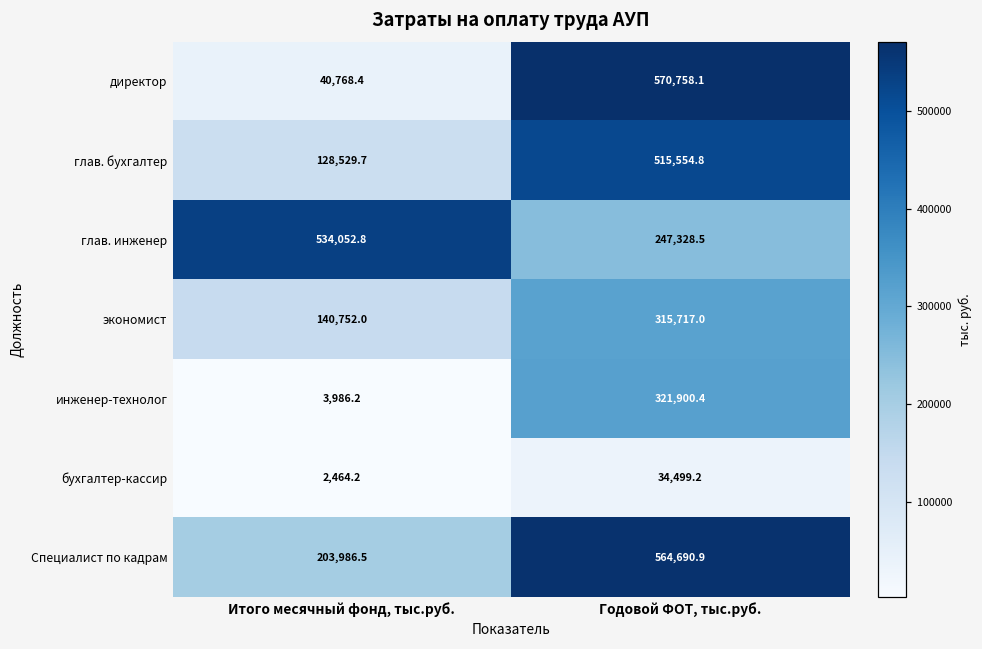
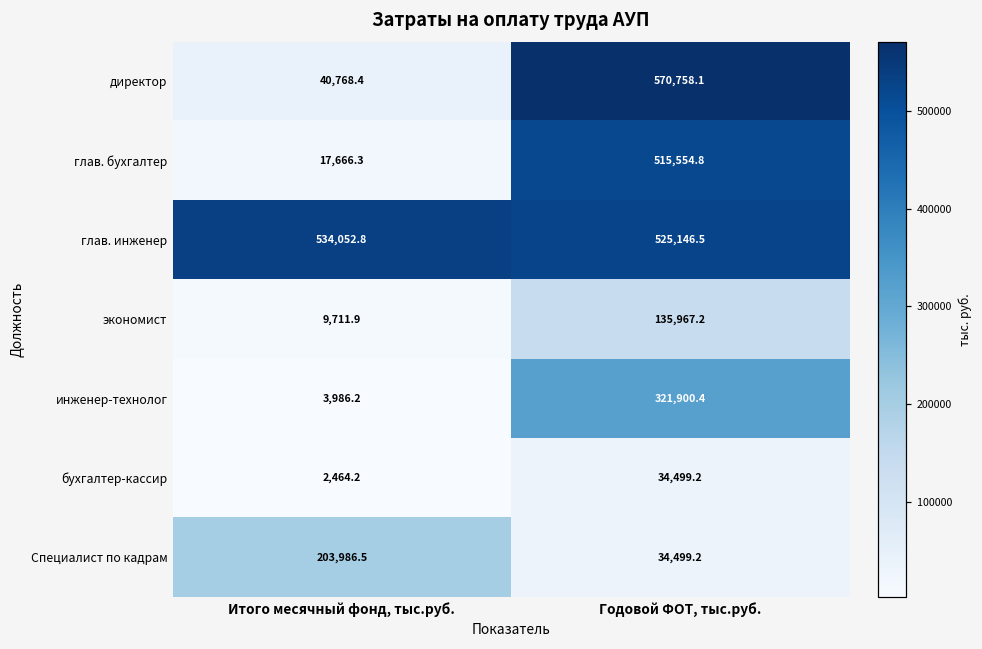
глав. бухгалтер, Итого месячный фонд, тыс.руб.: 128,529.7 -> 17,666.3
глав. инженер, Годовой ФОТ, тыс.руб.: 247,328.5 -> 525,146.5
экономист, Итого месячный фонд, тыс.руб.: 140,752.0 -> 9,711.9
экономист, Годовой ФОТ, тыс.руб.: 315,717.0 -> 135,967.2
Специалист по кадрам, Годовой ФОТ, тыс.руб.: 564,690.9 -> 34,499.2
